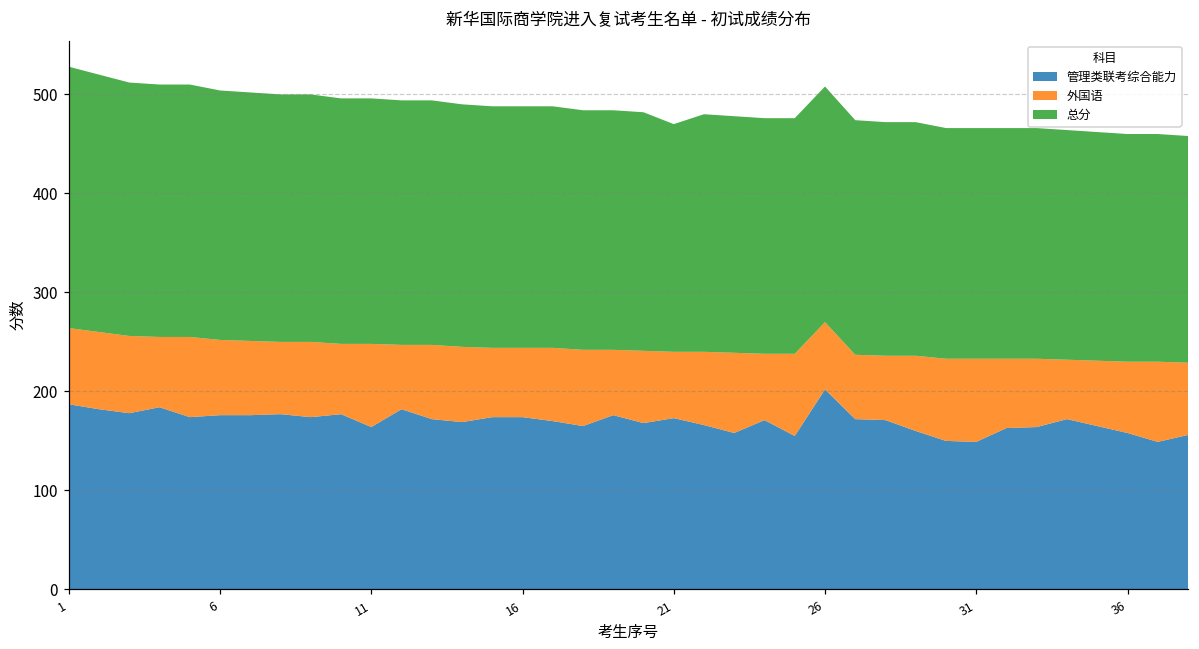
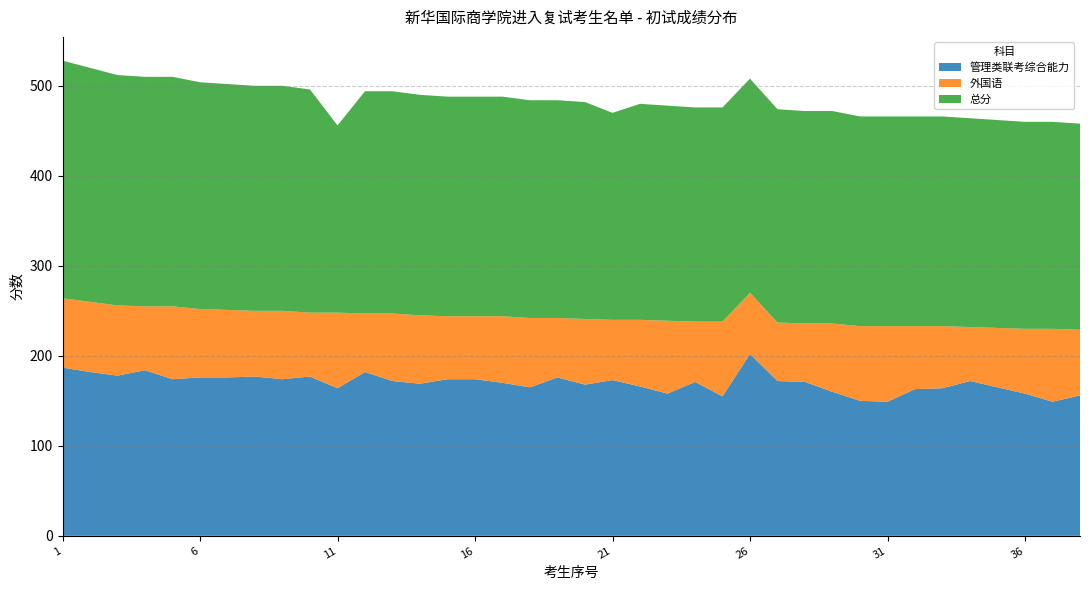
总分, 11: 250 -> 210
